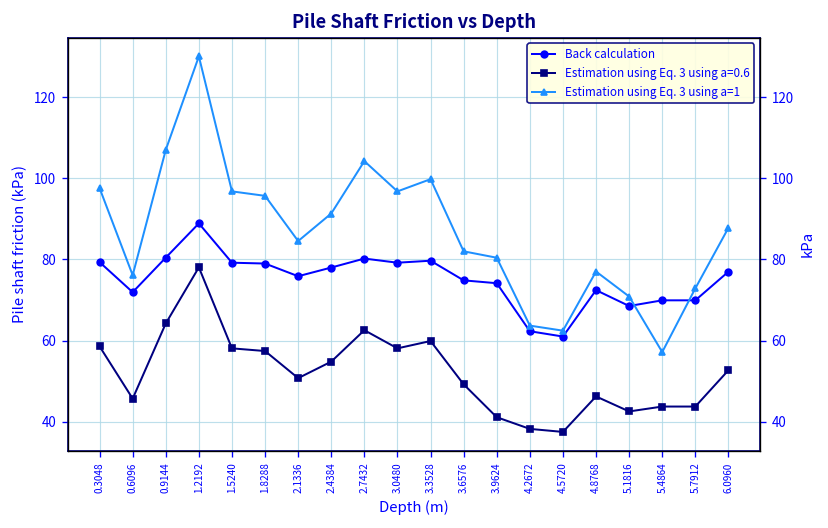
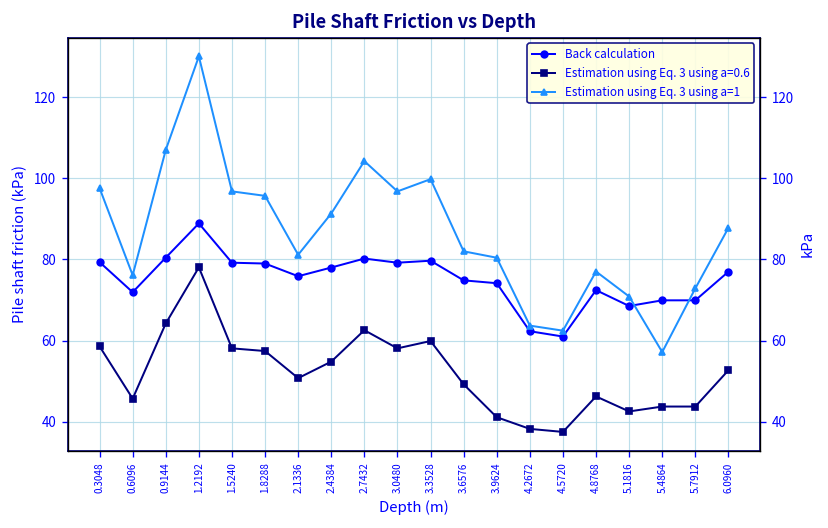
Estimation using Eq. 3 using a=1, 2.1336: 85 -> 81
